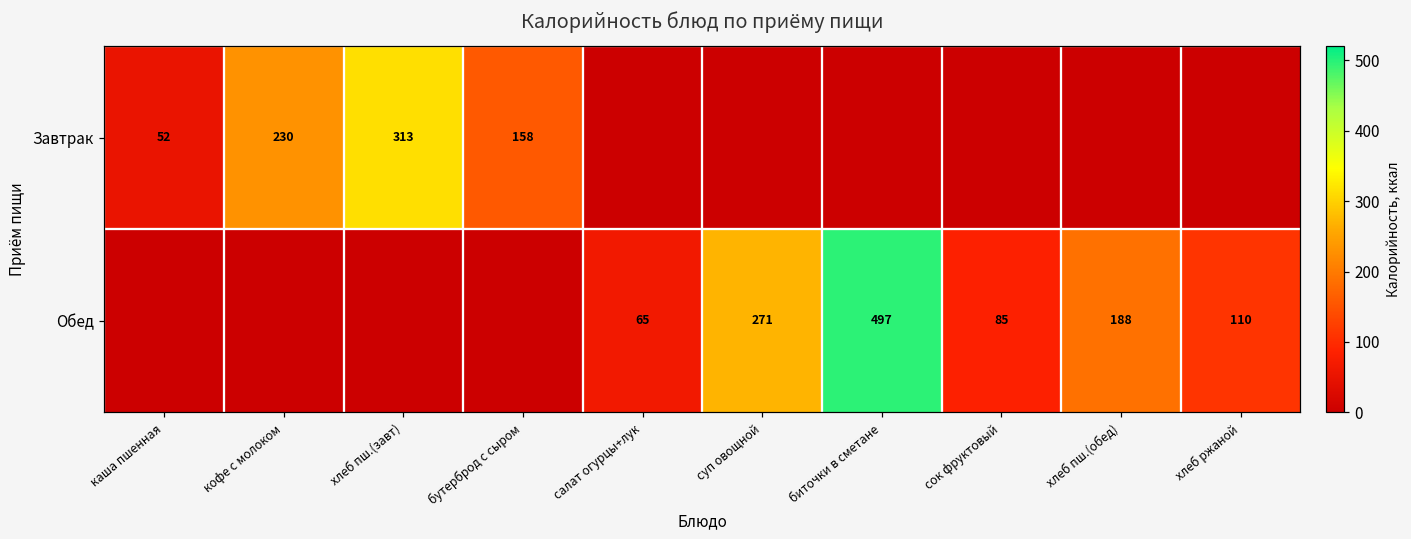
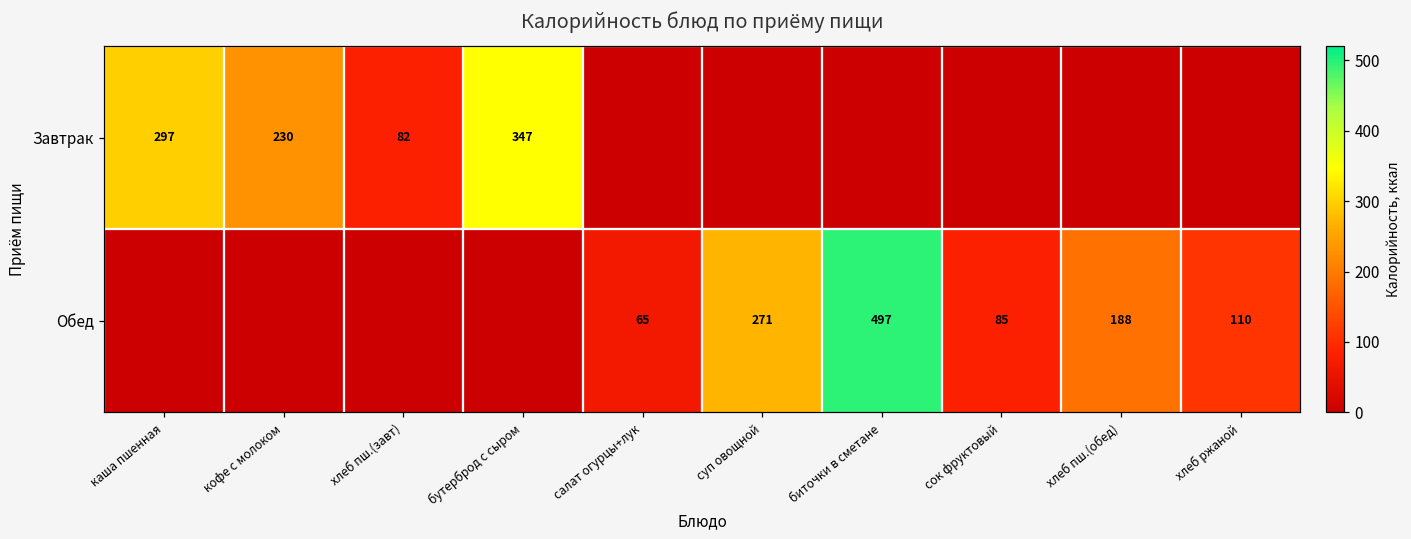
Завтрак, каша пшенная: 52 -> 297
Завтрак, хлеб пш.(завт): 313 -> 82
Завтрак, бутерброд с сыром: 158 -> 347
